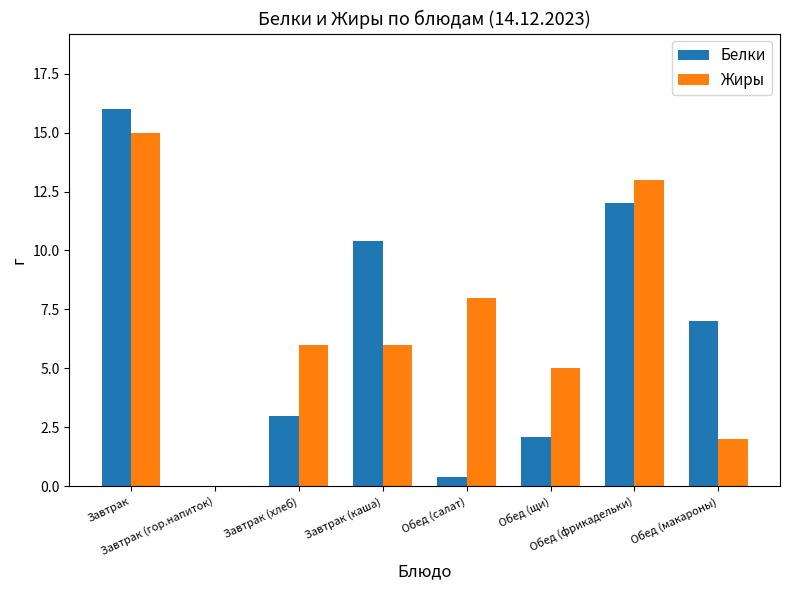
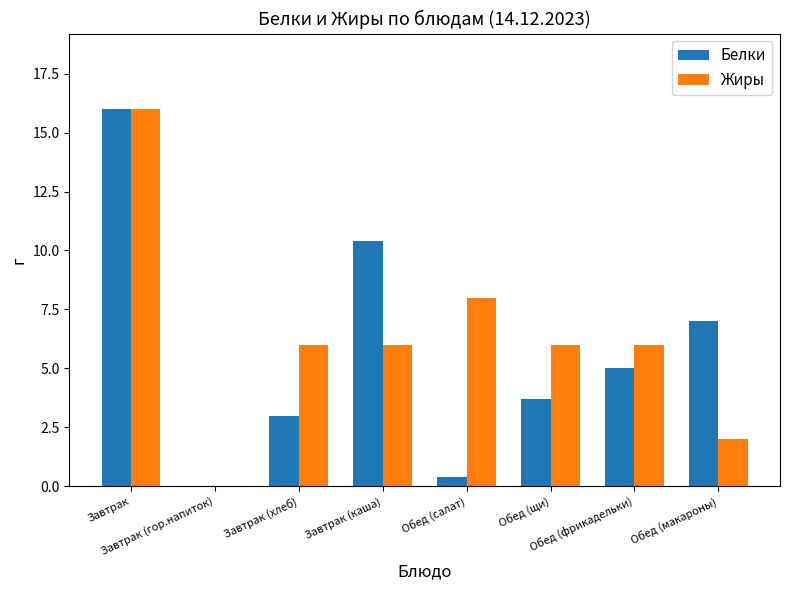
Жиры, Завтрак: 15 -> 16
Белки, Обед (щи): 2.1 -> 3.7
Жиры, Обед (щи): 5 -> 6
Белки, Обед (фрикадельки): 12 -> 5
Жиры, Обед (фрикадельки): 13 -> 6
